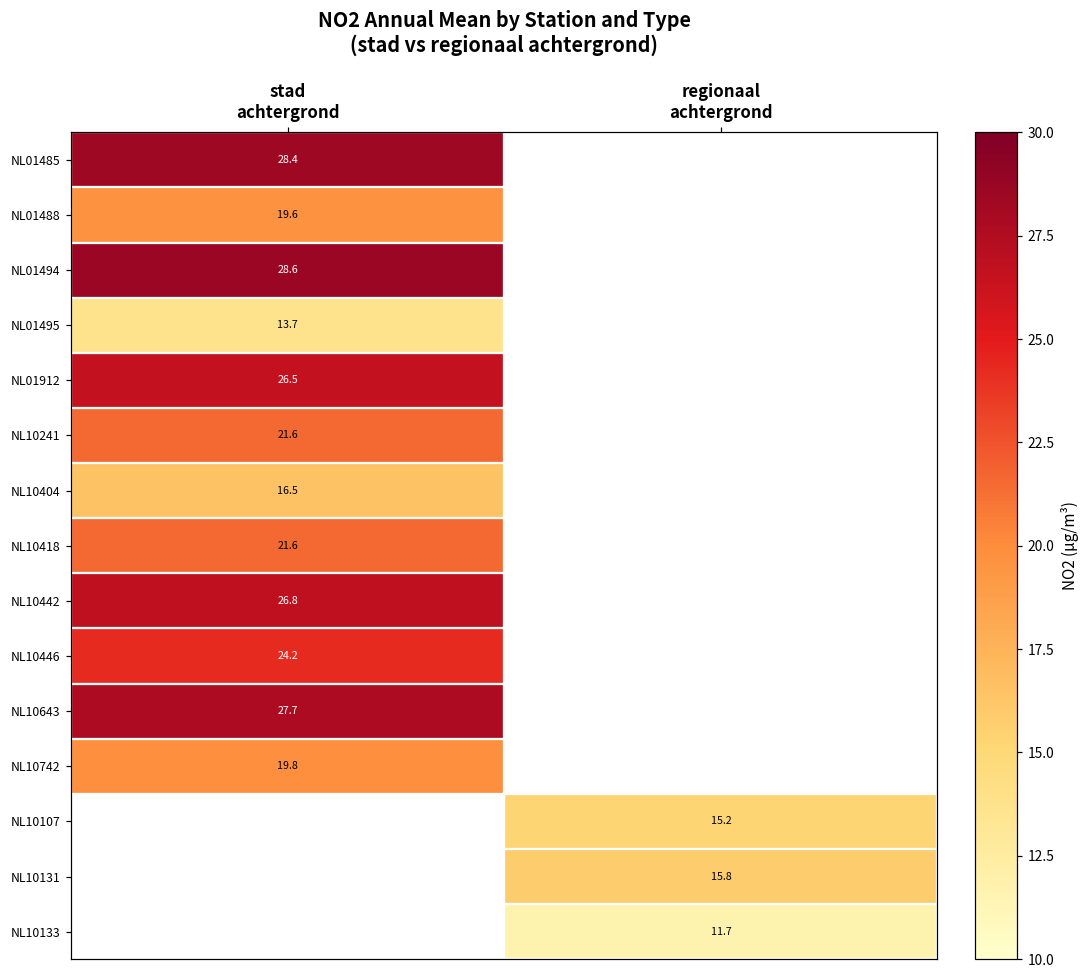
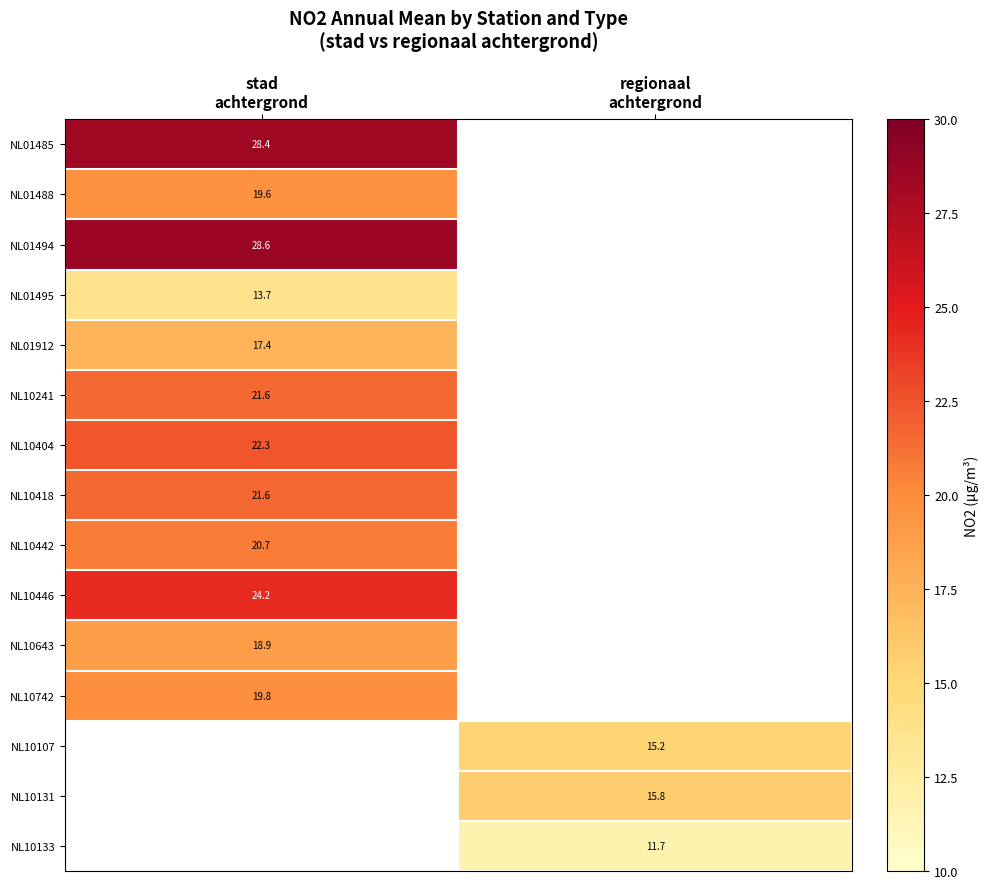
NL01912, stad achtergrond: 26.5 -> 17.4
NL10404, stad achtergrond: 16.5 -> 22.3
NL10442, stad achtergrond: 26.8 -> 20.7
NL10643, stad achtergrond: 27.7 -> 18.9
